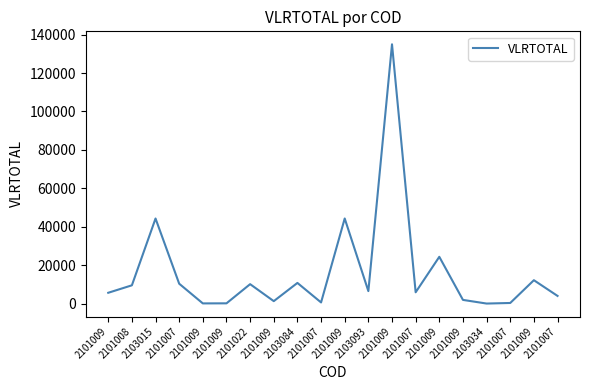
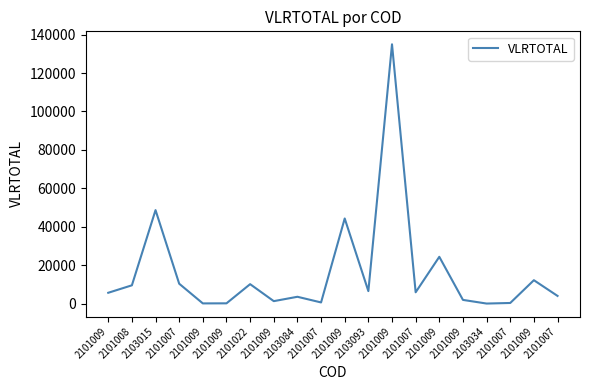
2103015: 44000 -> 49000
2103084: 11000 -> 4000
